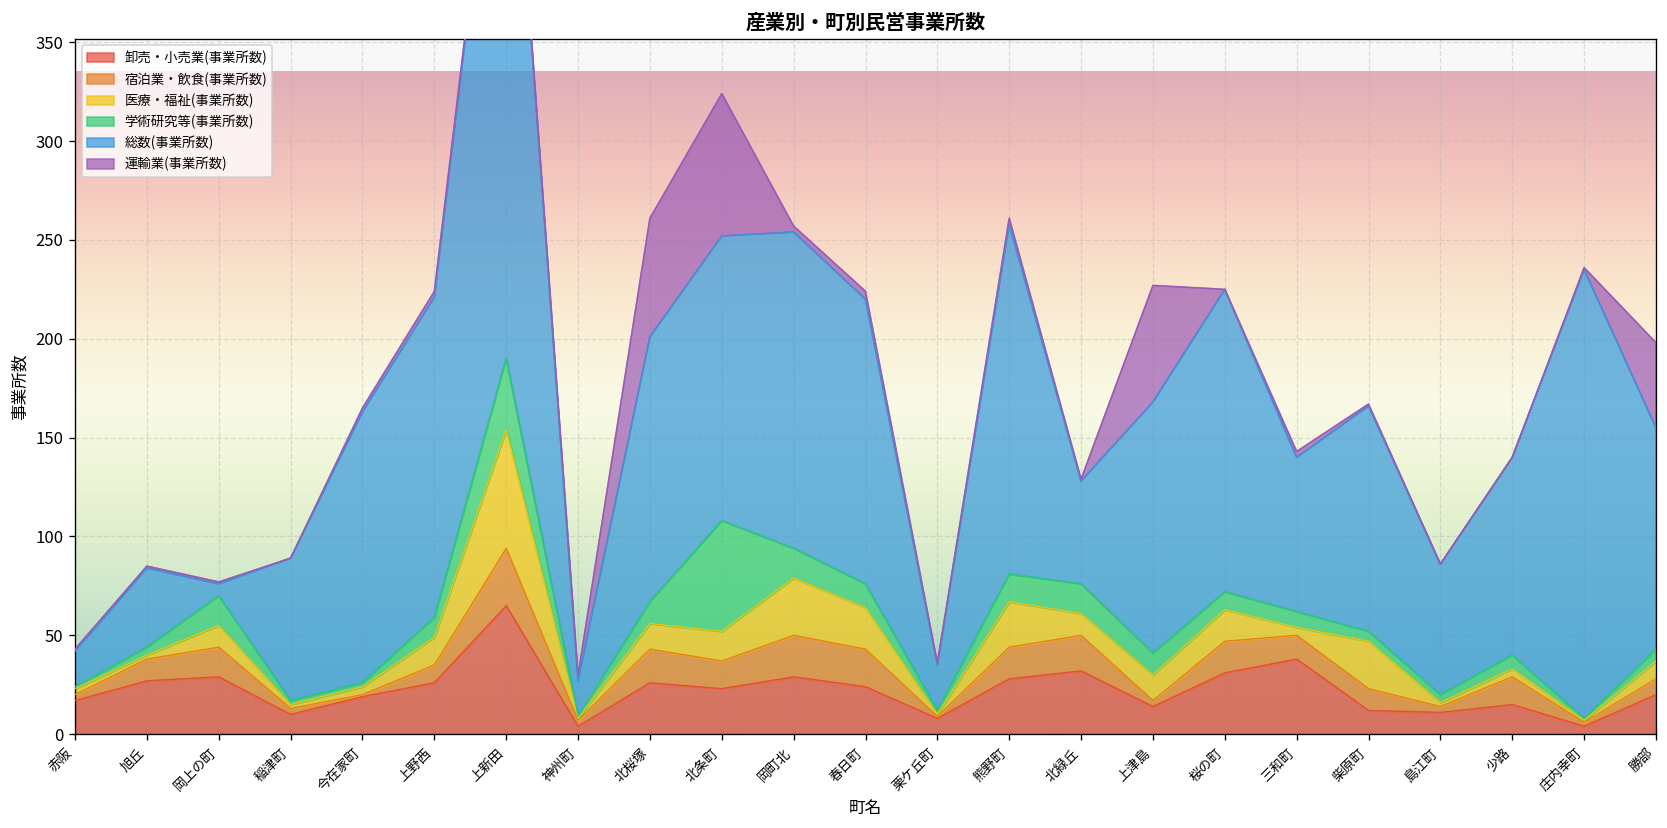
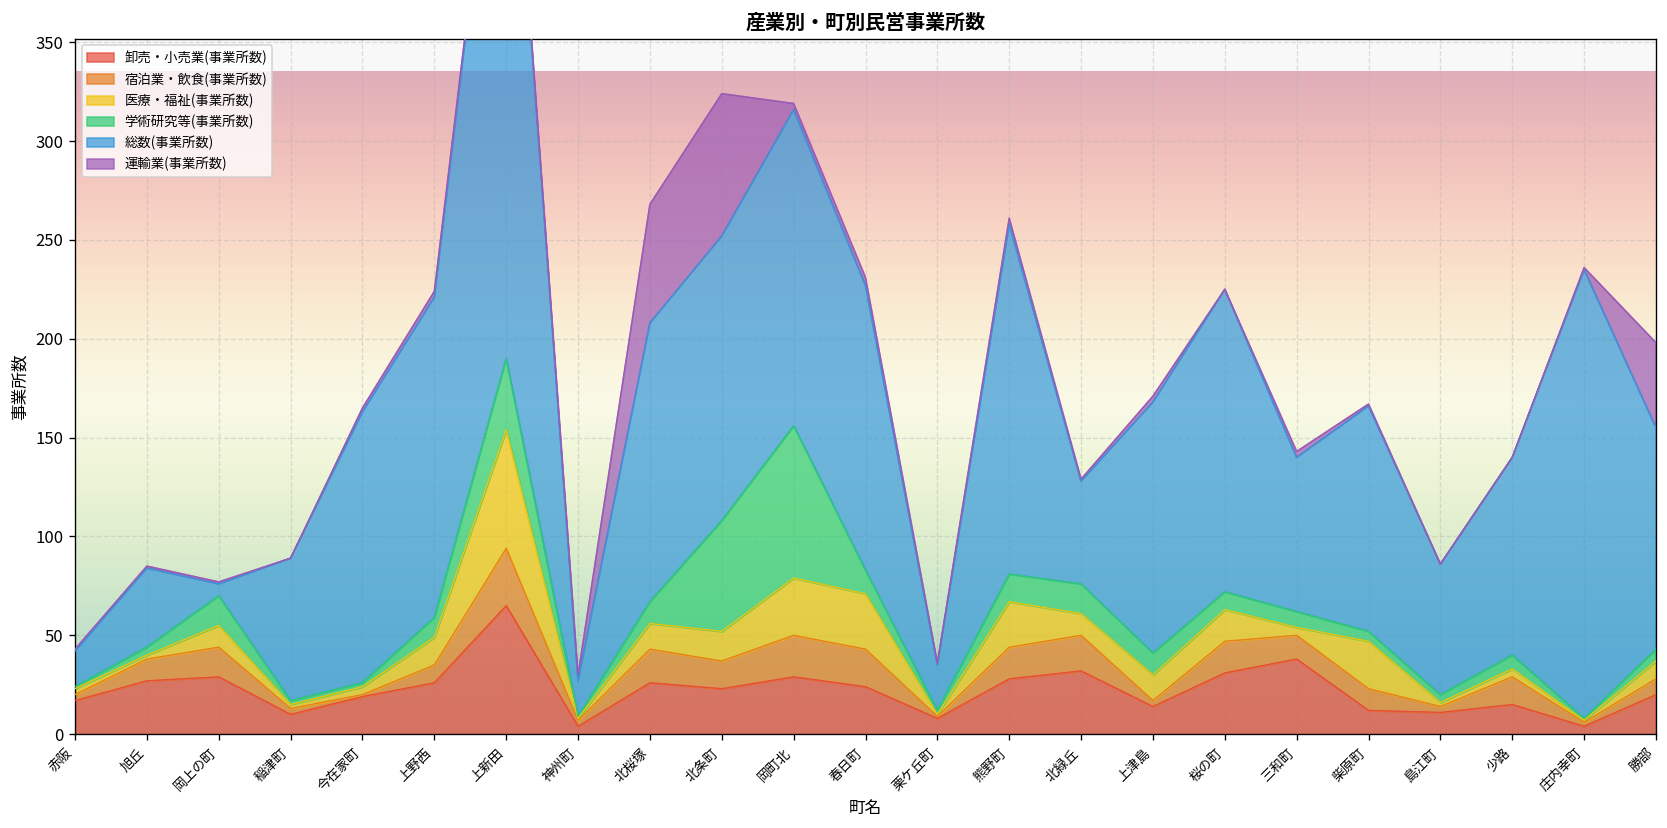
総数(事業所数), 北桜塚: 134 -> 141
学術研究等(事業所数), 岡町北: 15 -> 77
医療・福祉(事業所数), 春日町: 21 -> 28
運輸業(事業所数), 上津島: 59 -> 3
